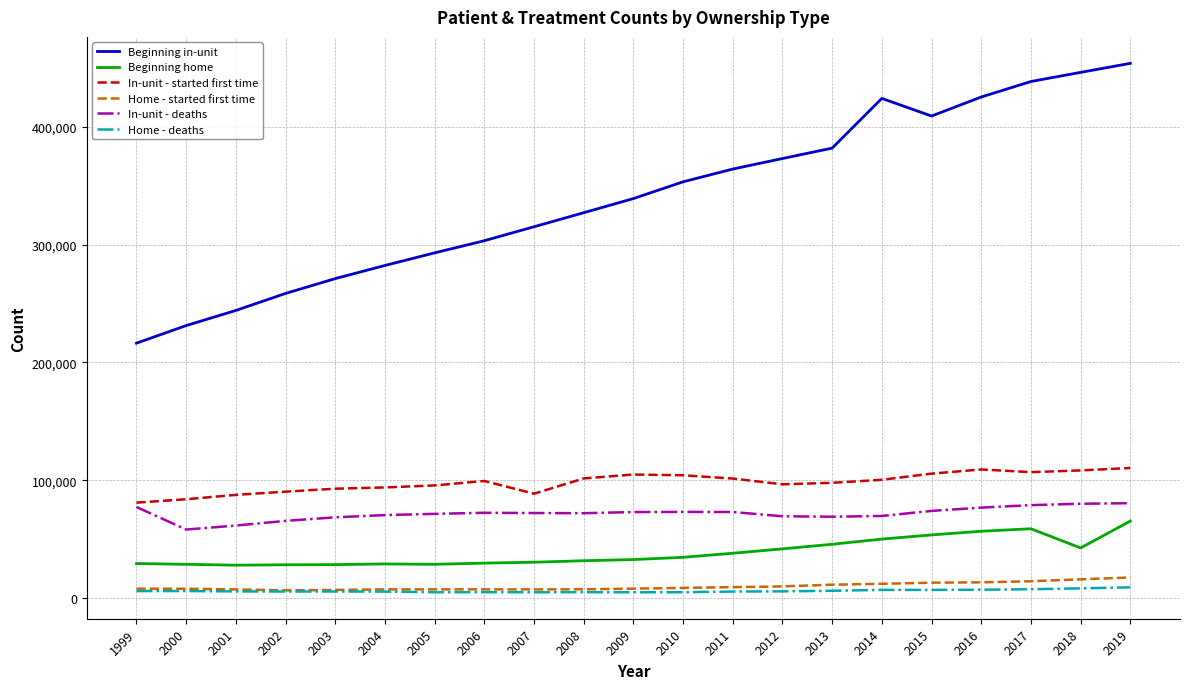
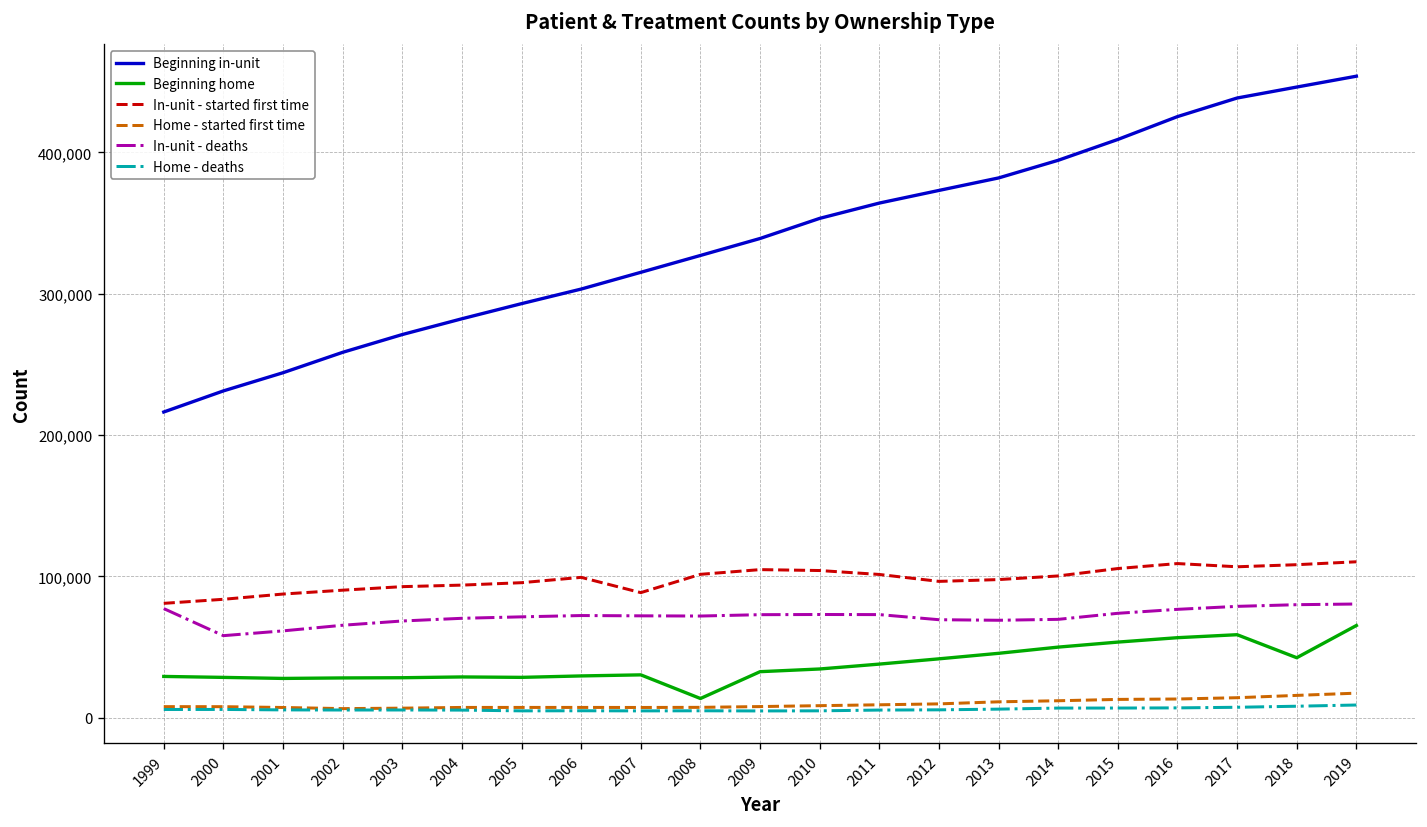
Beginning home, 2008: 32,000 -> 14,000
Beginning in-unit, 2014: 424,000 -> 394,000
